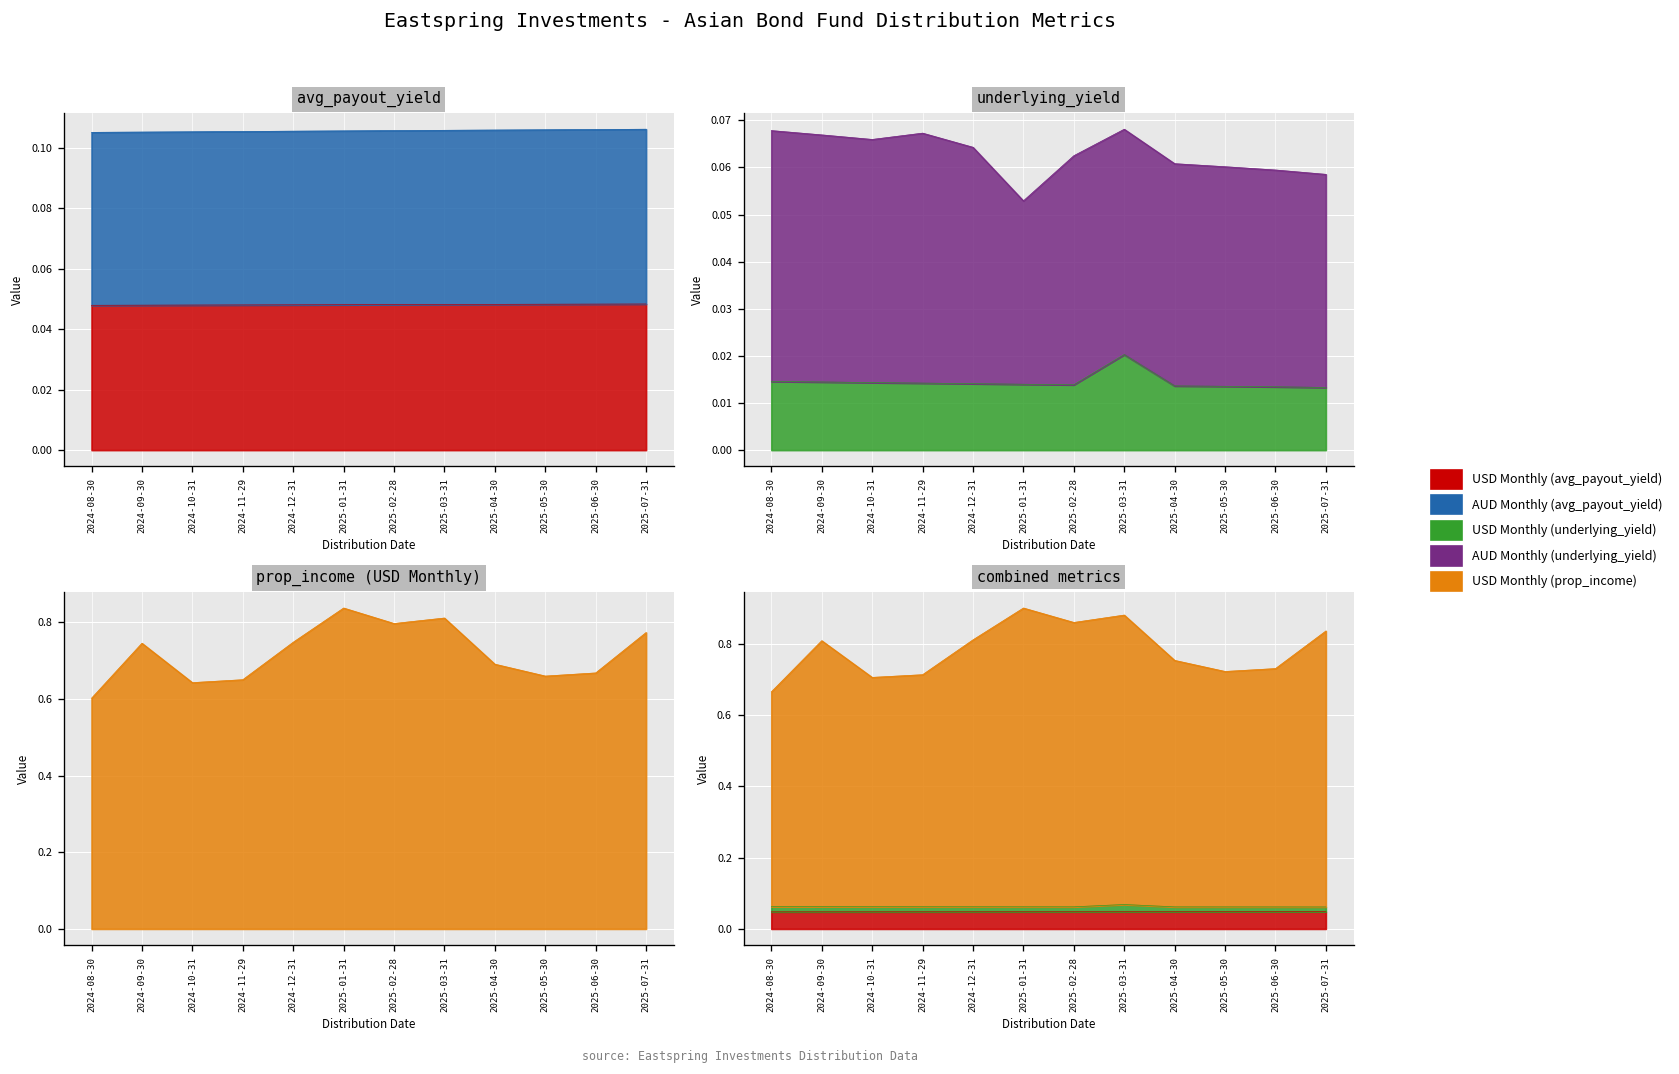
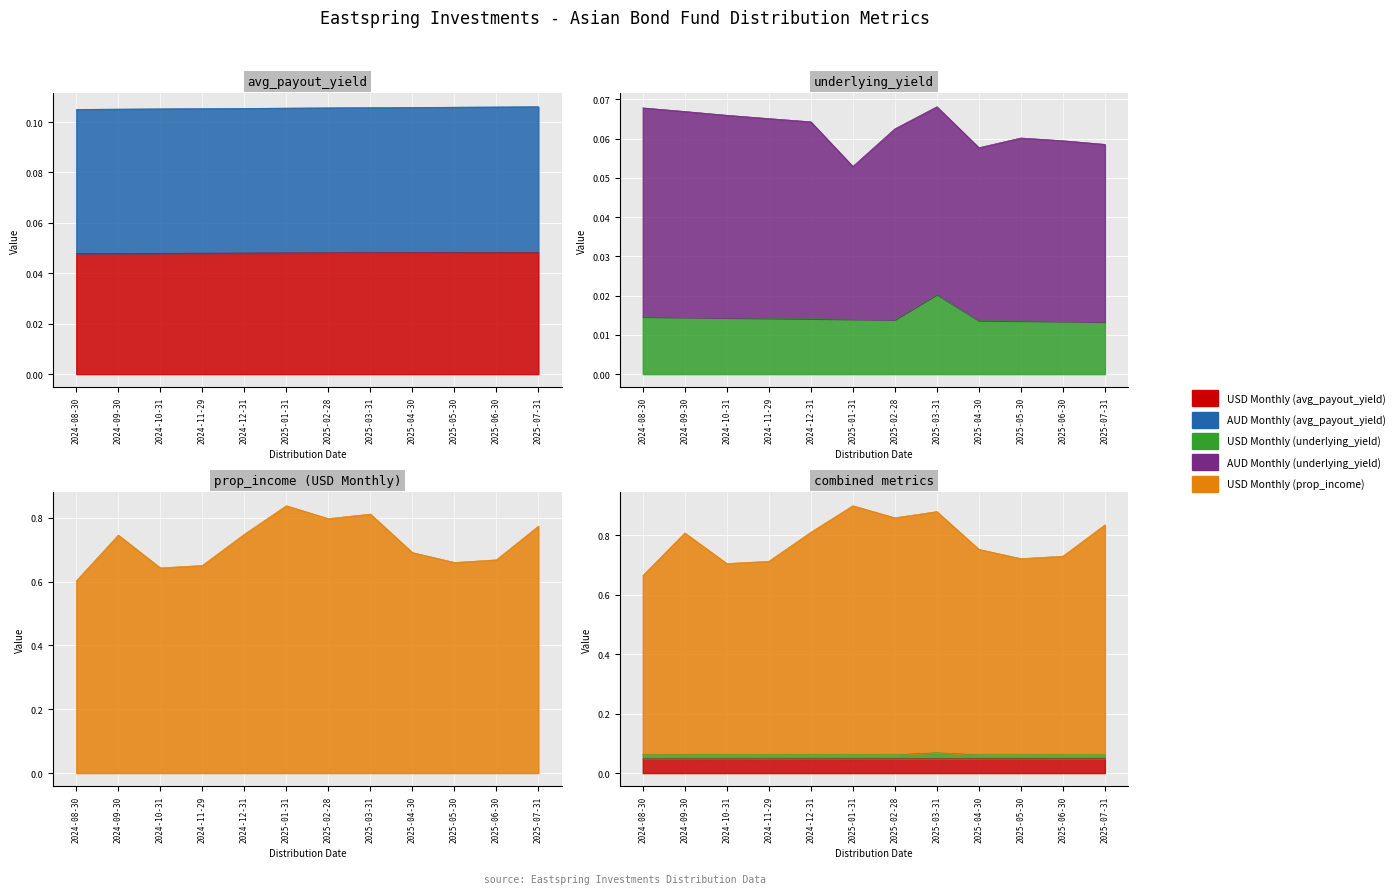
underlying_yield, AUD Monthly (underlying_yield), 2024-11-29: 0.053 -> 0.051
underlying_yield, AUD Monthly (underlying_yield), 2025-04-30: 0.047 -> 0.044
